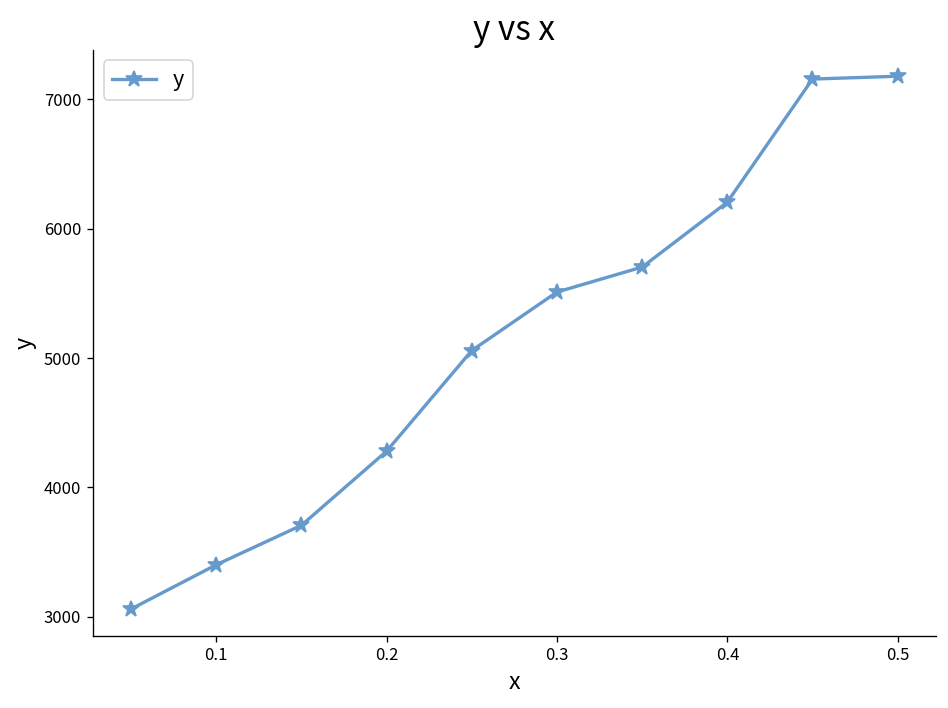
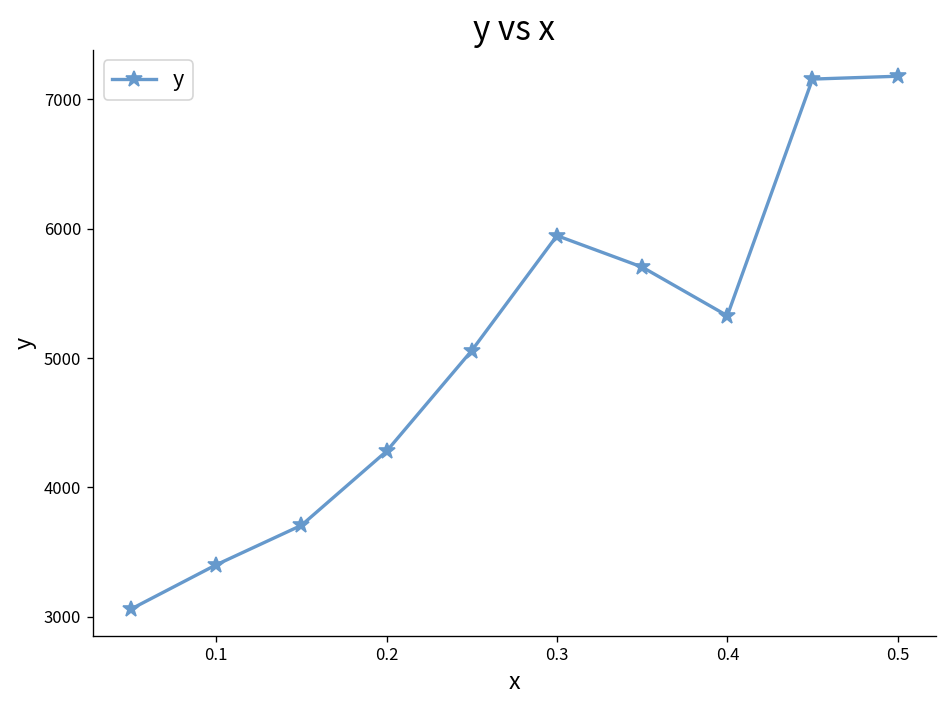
0.3: 5510 -> 5950
0.4: 6210 -> 5330
